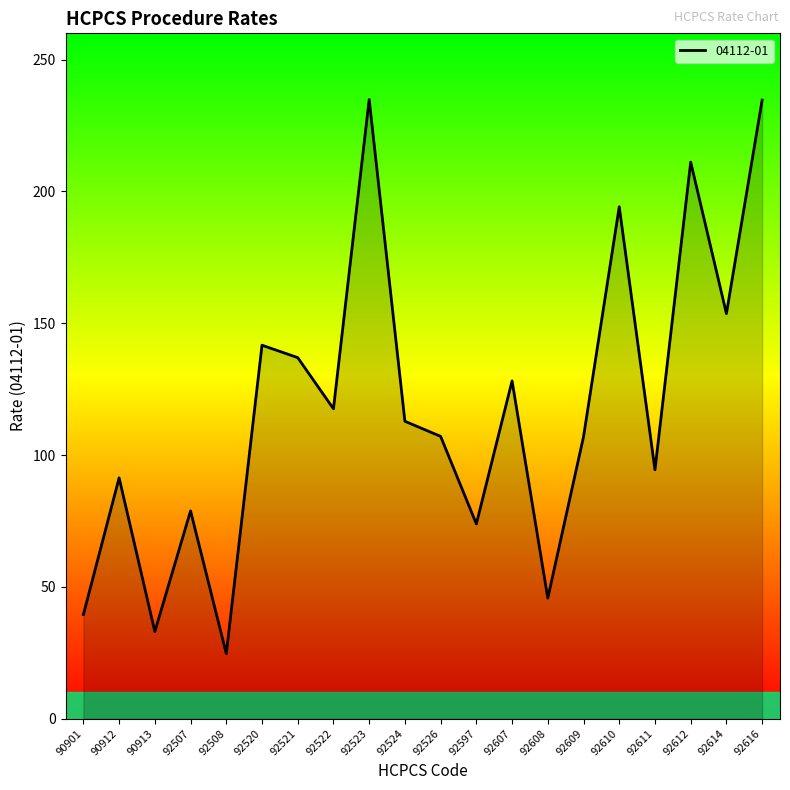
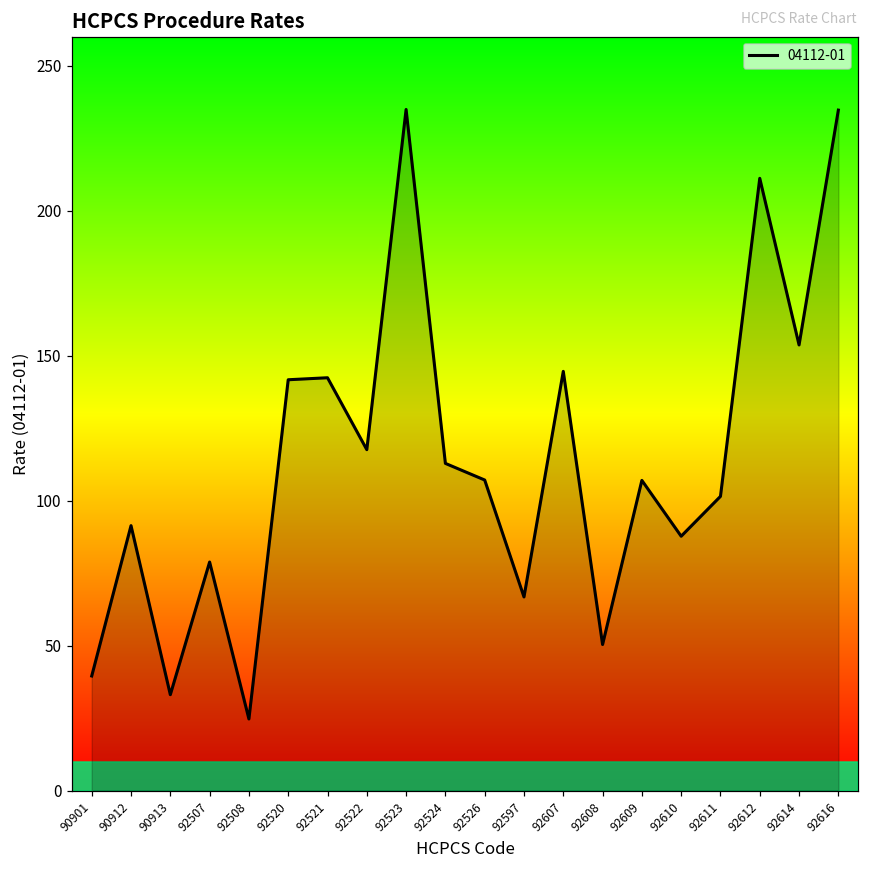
92521: 137 -> 142
92597: 74 -> 67
92607: 128 -> 145
92608: 46 -> 50
92610: 194 -> 88
92611: 94 -> 101
